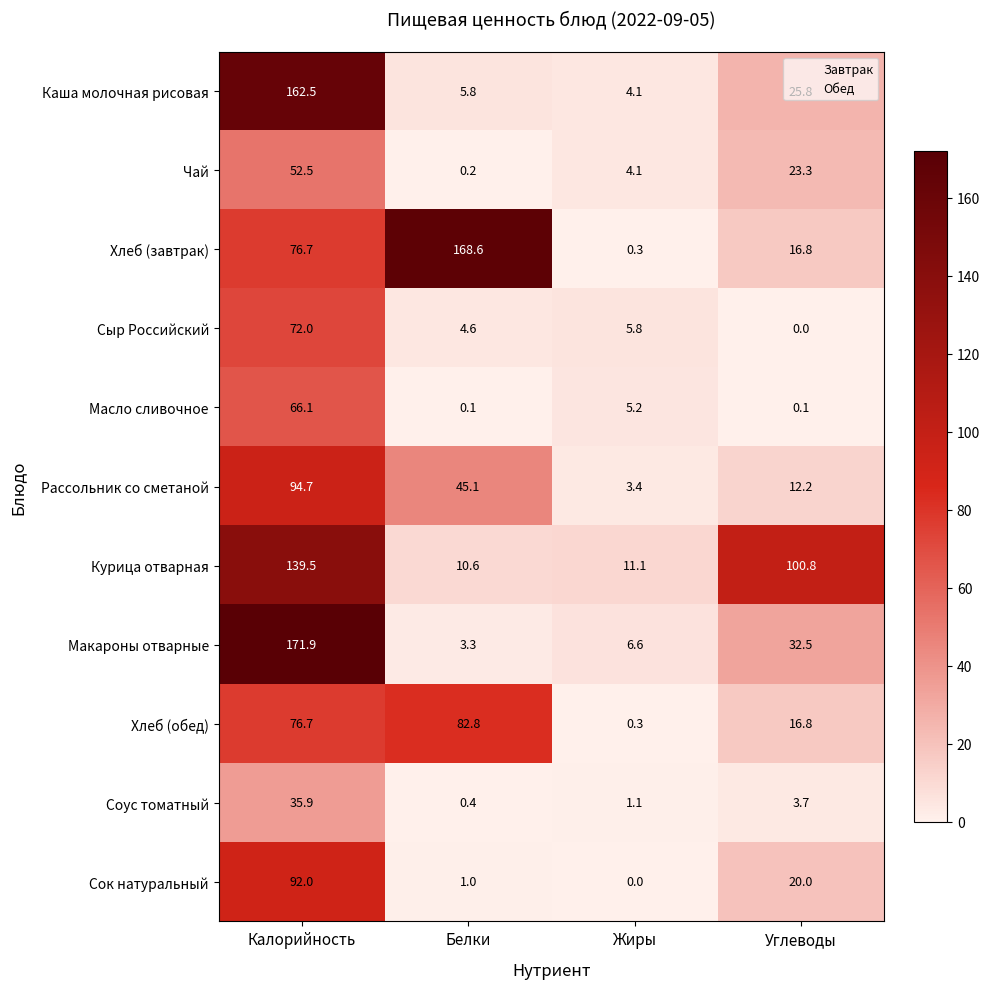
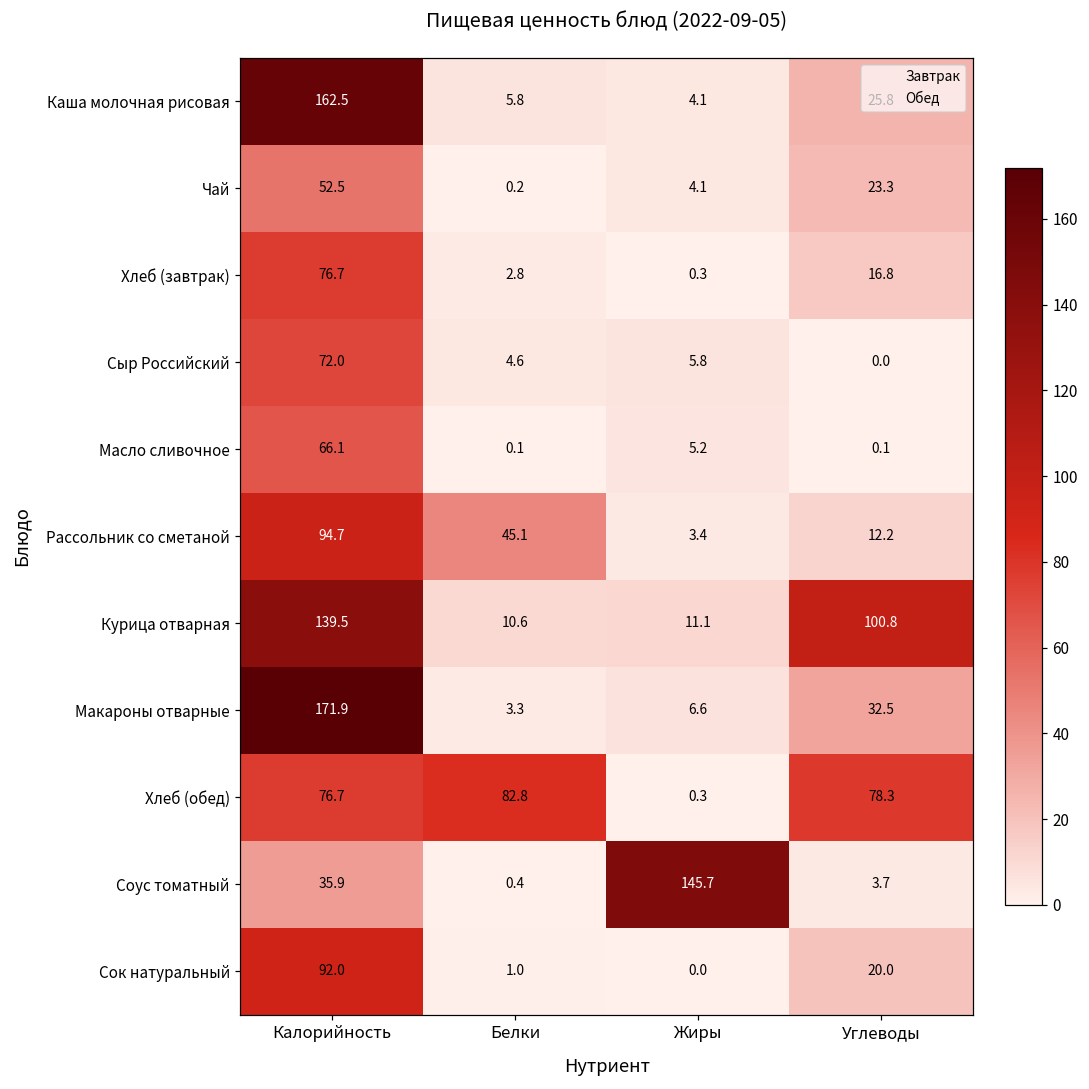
Хлеб (завтрак), Белки: 168.6 -> 2.8
Хлеб (обед), Углеводы: 16.8 -> 78.3
Соус томатный, Жиры: 1.1 -> 145.7
